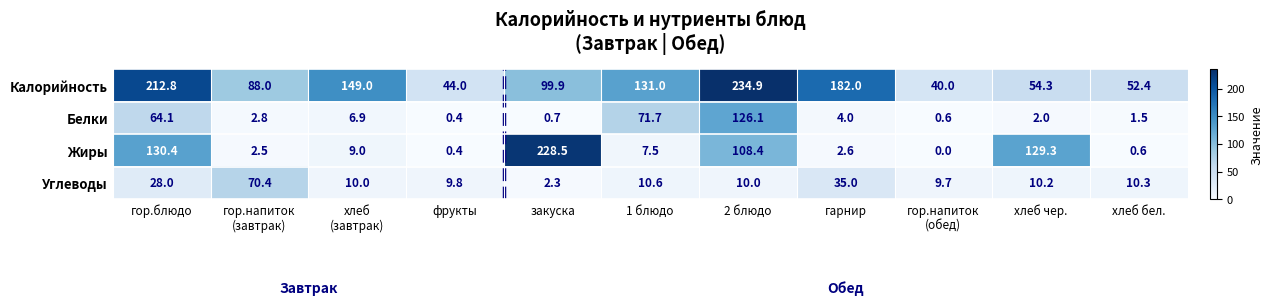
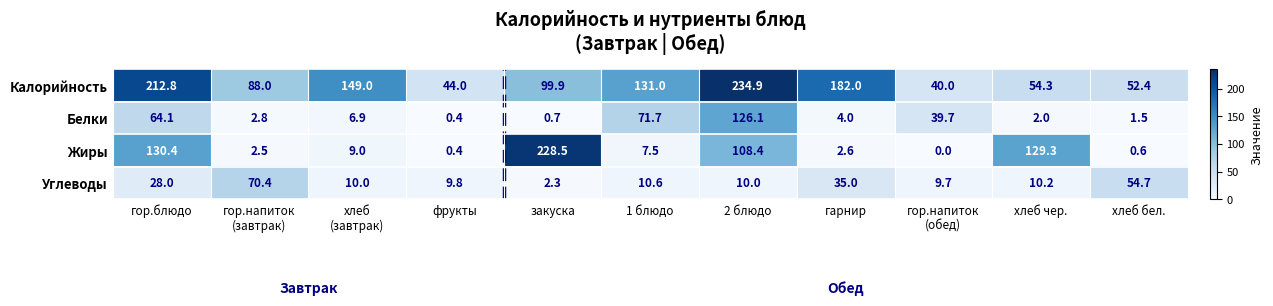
Белки, гор.напиток (обед): 0.6 -> 39.7
Углеводы, хлеб бел.: 10.3 -> 54.7
